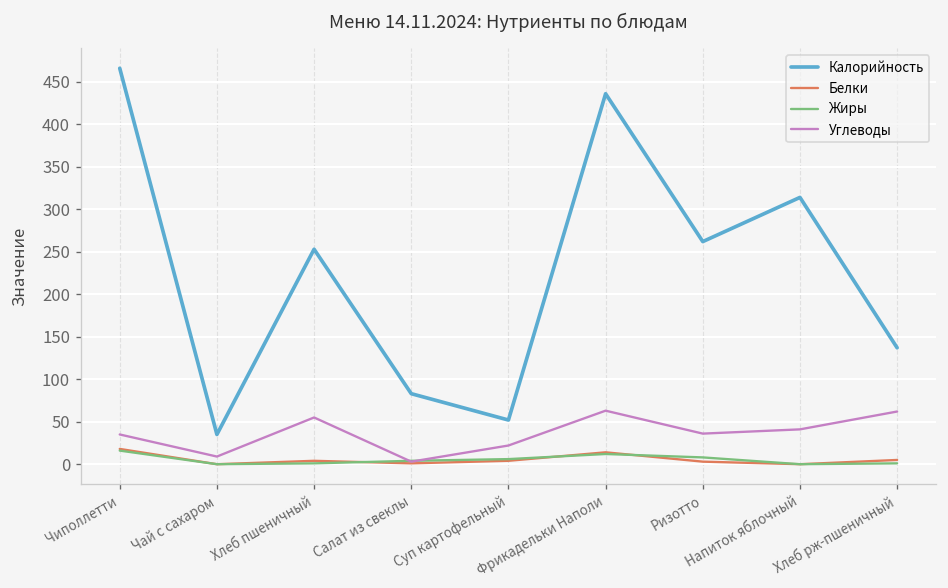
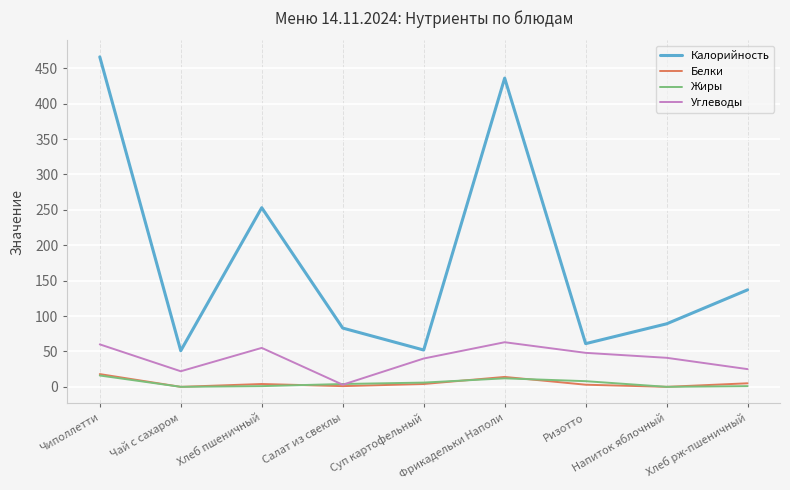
Углеводы, Чиполлетти: 40 -> 60
Калорийность, Чай с сахаром: 40 -> 50
Углеводы, Чай с сахаром: 10 -> 20
Углеводы, Суп картофельный: 20 -> 40
Калорийность, Ризотто: 260 -> 60
Углеводы, Ризотто: 40 -> 50
Калорийность, Напиток яблочный: 310 -> 90
Углеводы, Хлеб рж-пшеничный: 60 -> 30
